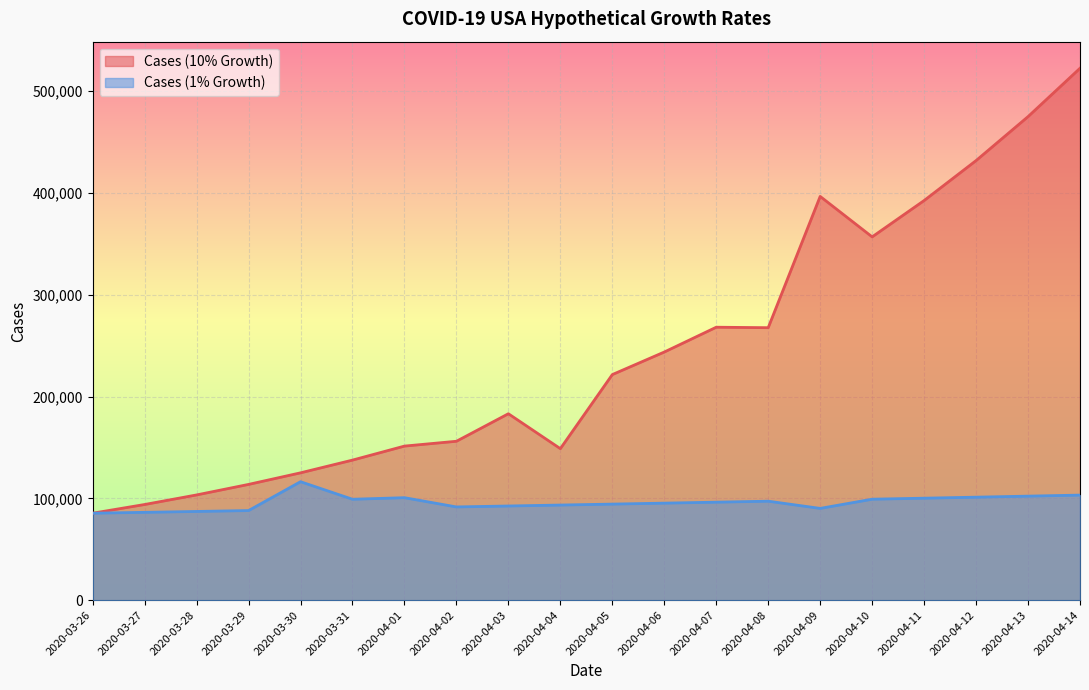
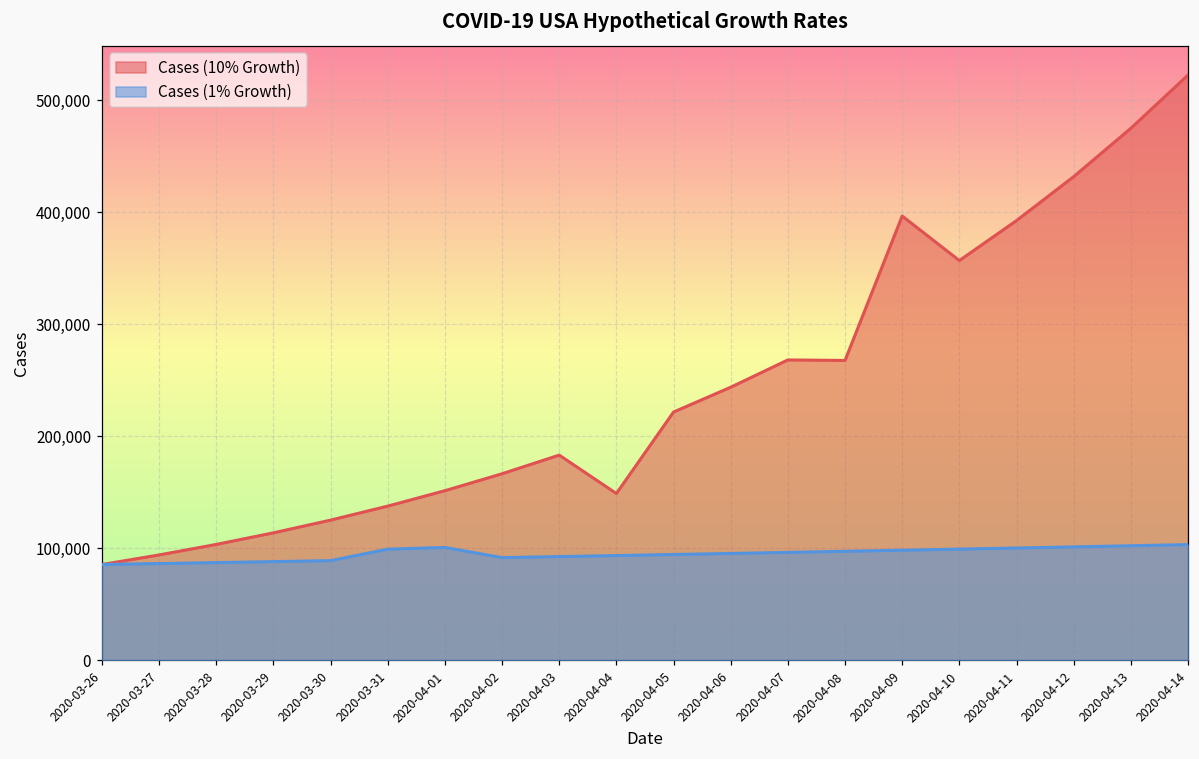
Cases (1% Growth), 2020-03-30: 116,000 -> 89,000
Cases (10% Growth), 2020-04-02: 156,000 -> 166,000
Cases (1% Growth), 2020-04-09: 90,000 -> 98,000
